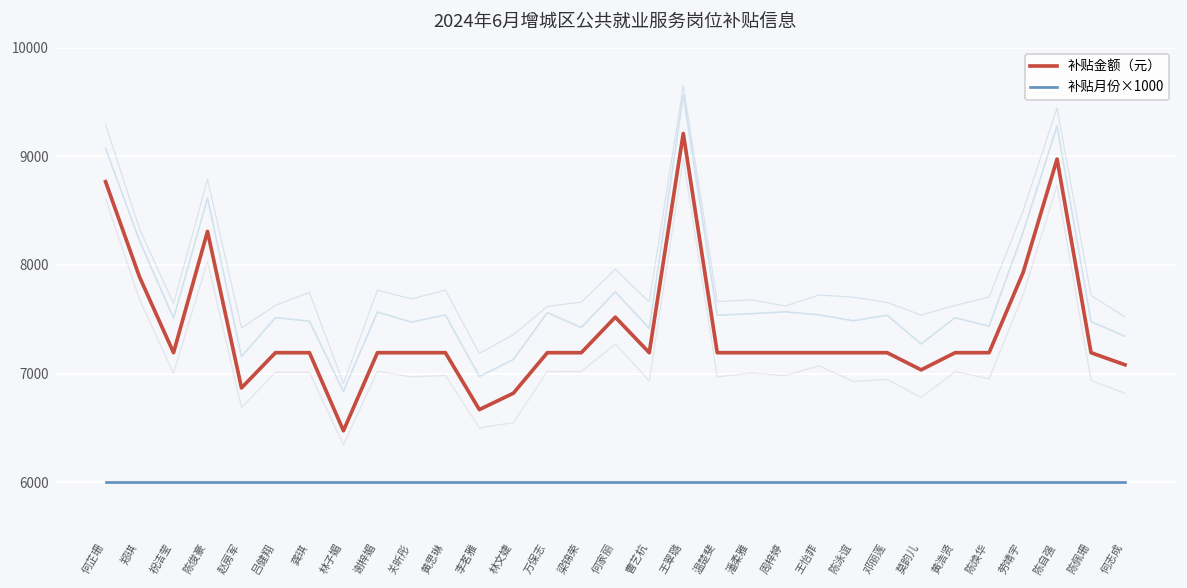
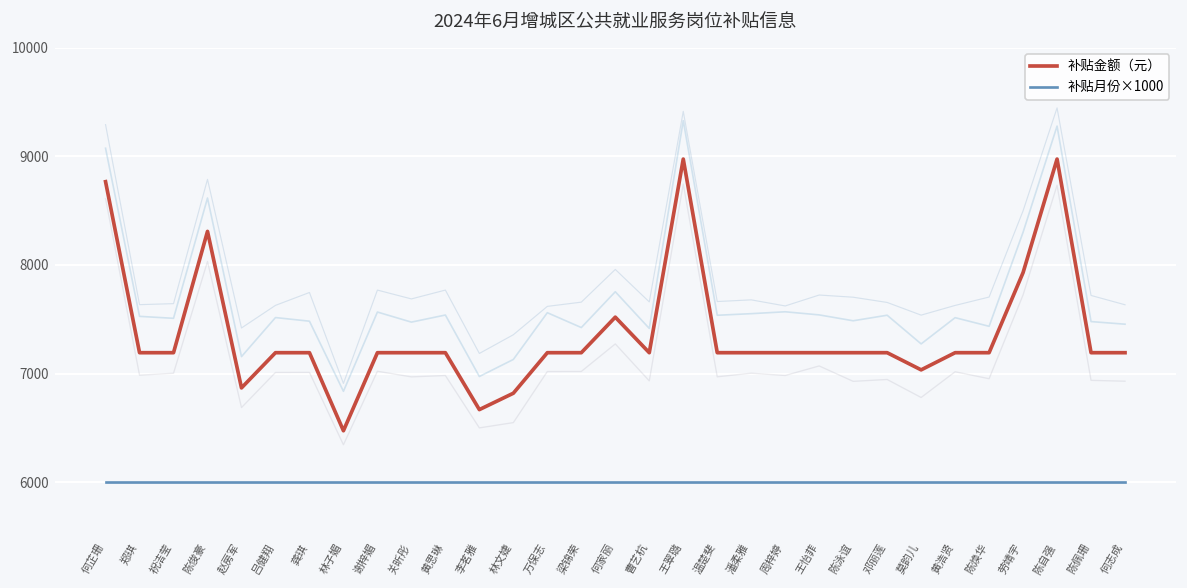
补贴金额（元）, 郑琪: 7900 -> 7200
补贴金额（元）, 王翠璐: 9200 -> 9000
补贴金额（元）, 何志成: 7100 -> 7200
